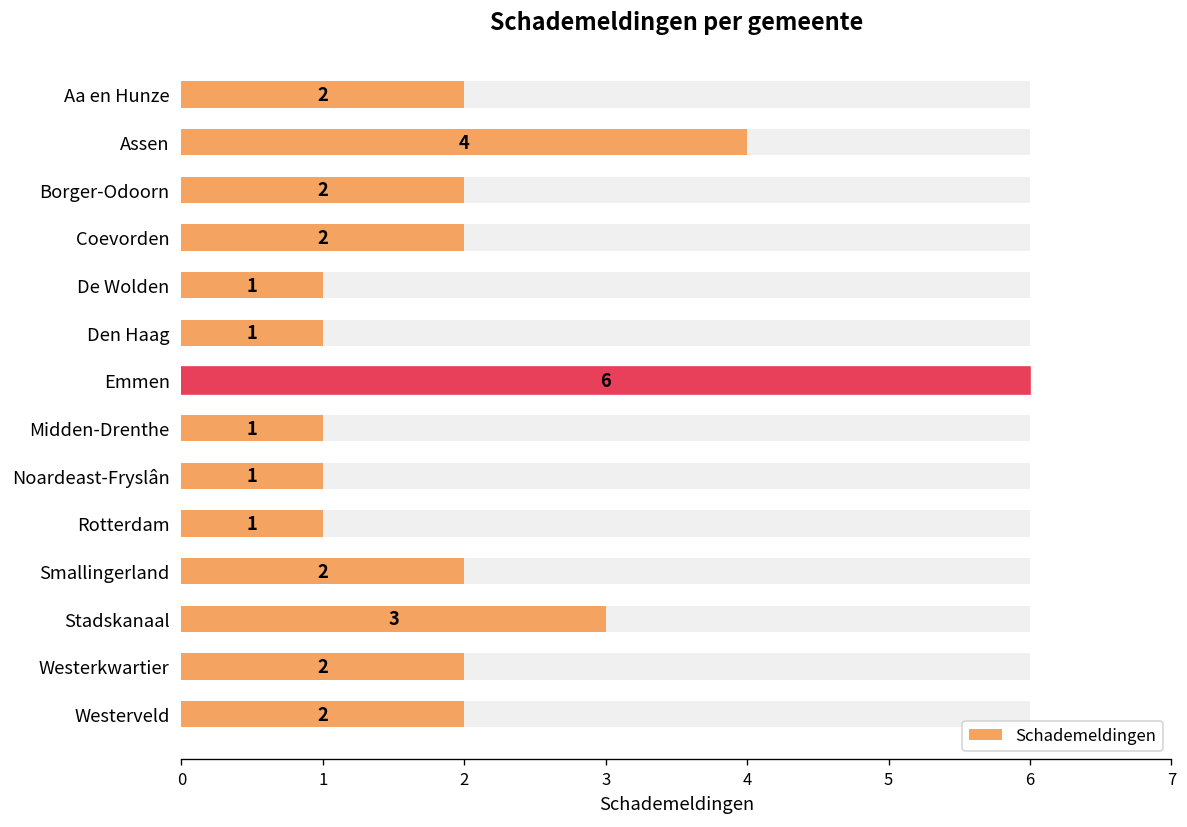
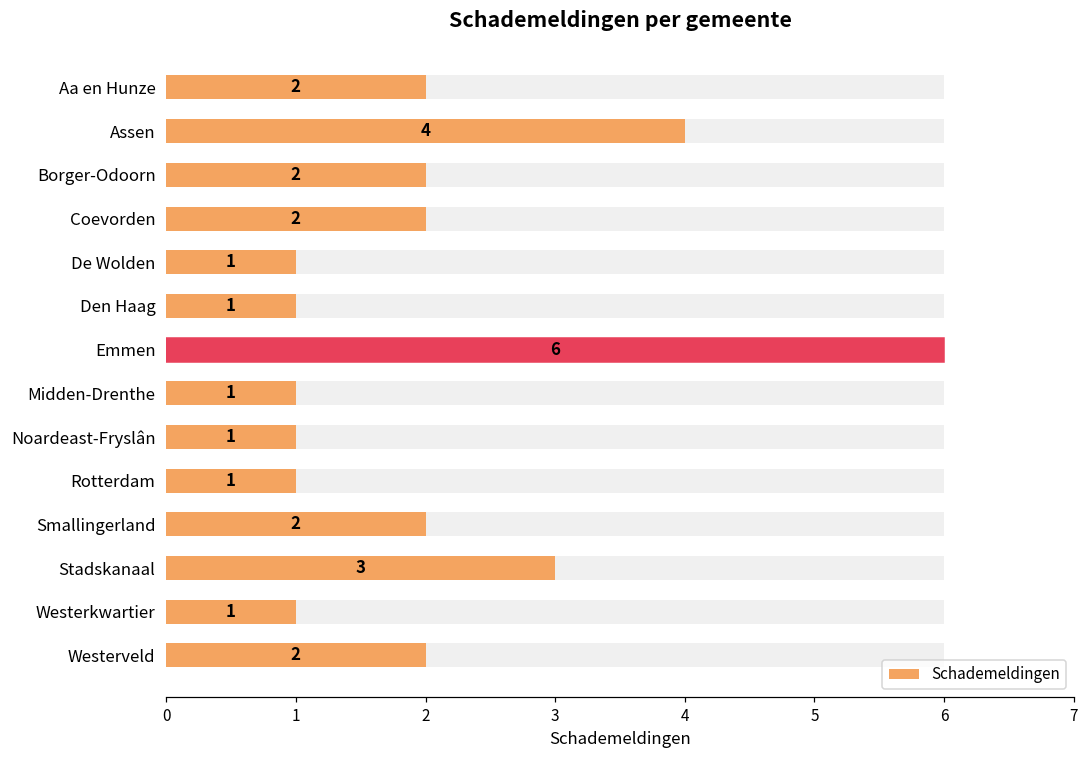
Schademeldingen, Westerkwartier: 2 -> 1
